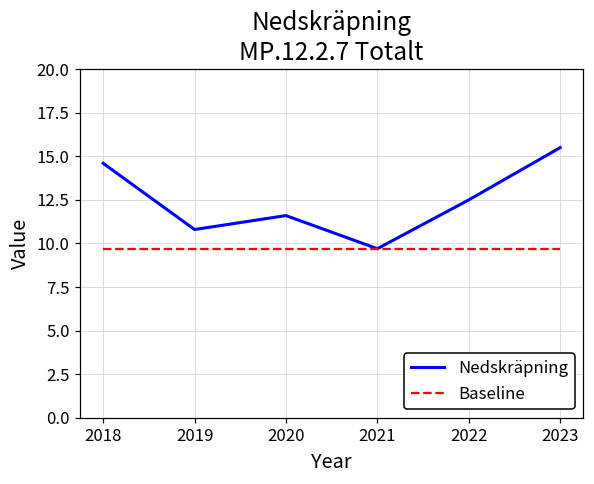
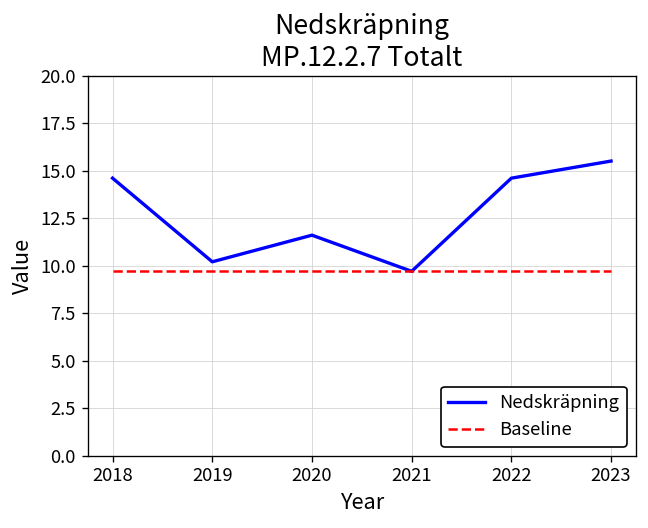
Nedskräpning, 2019: 10.8 -> 10.2
Nedskräpning, 2022: 12.5 -> 14.6
